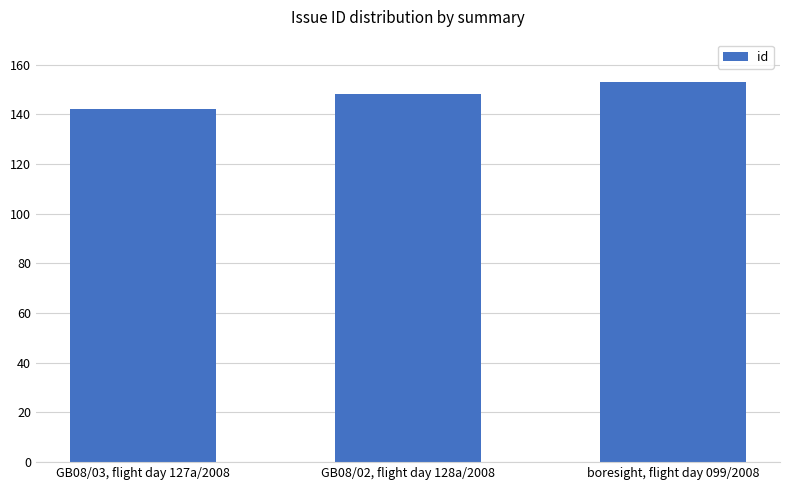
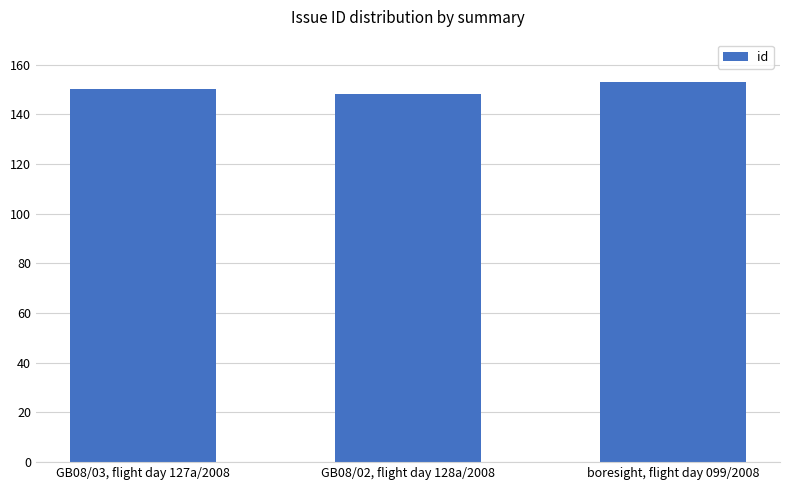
GB08/03, flight day 127a/2008: 142 -> 150
